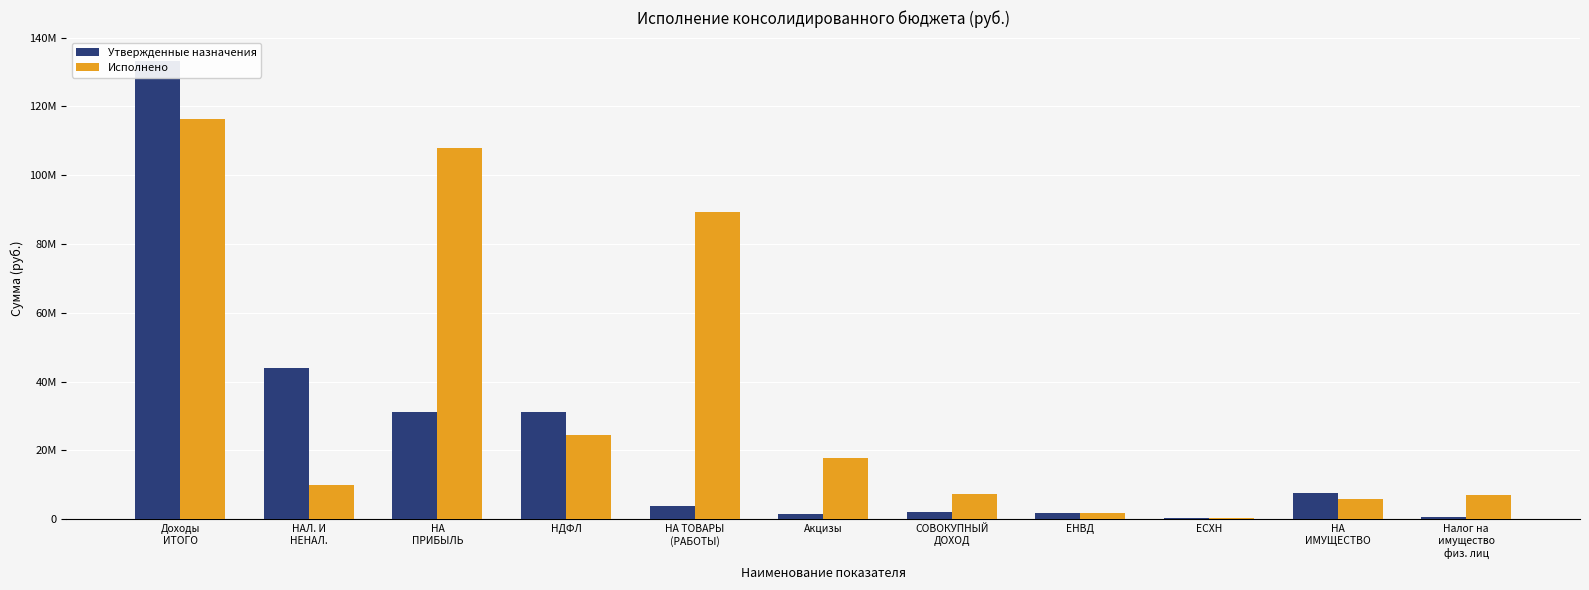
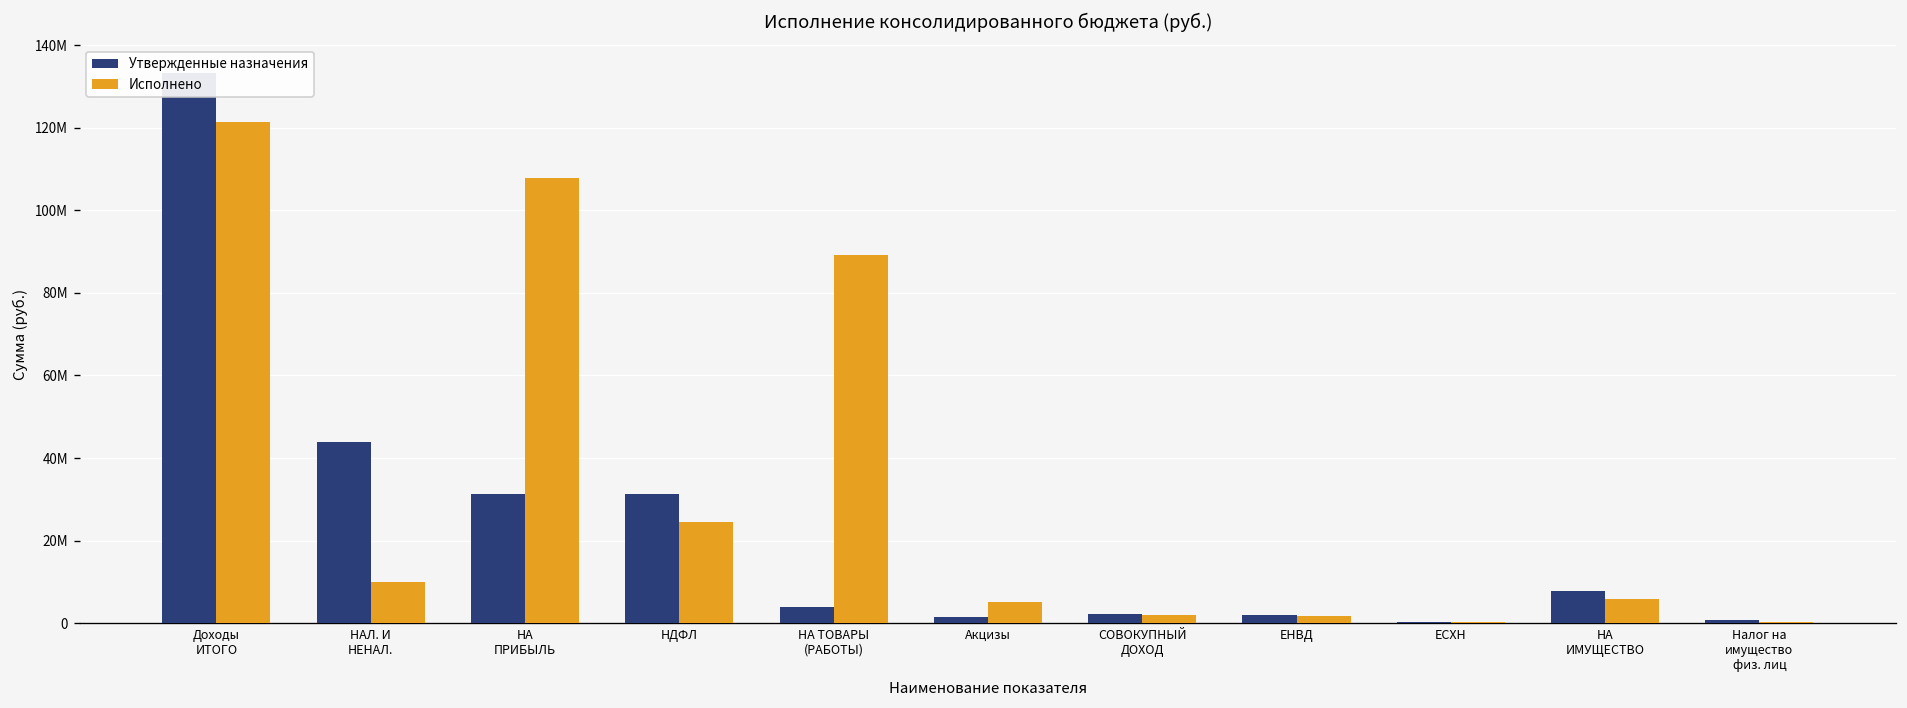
Исполнено, Доходы ИТОГО: 116000000 -> 121000000
Исполнено, Акцизы: 18000000 -> 5000000
Исполнено, СОВОКУПНЫЙ ДОХОД: 7000000 -> 2000000
Исполнено, Налог на имущество физ. лиц: 7000000 -> 0
